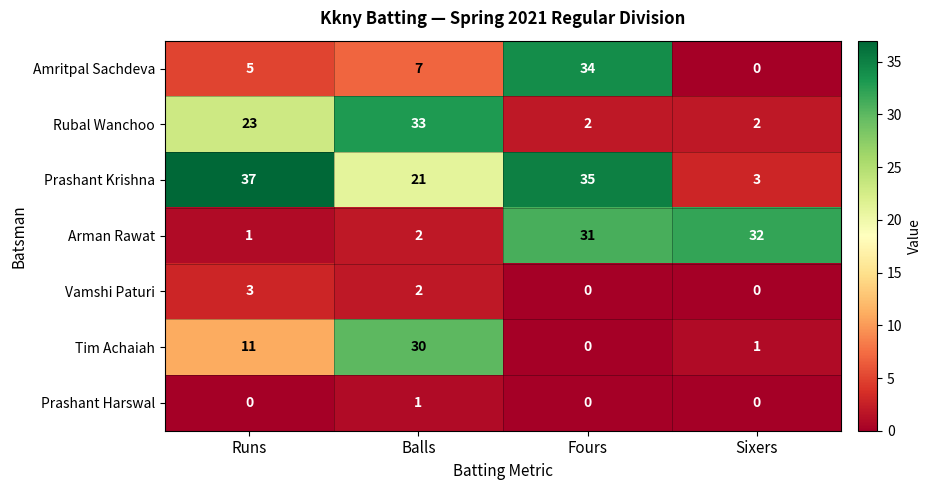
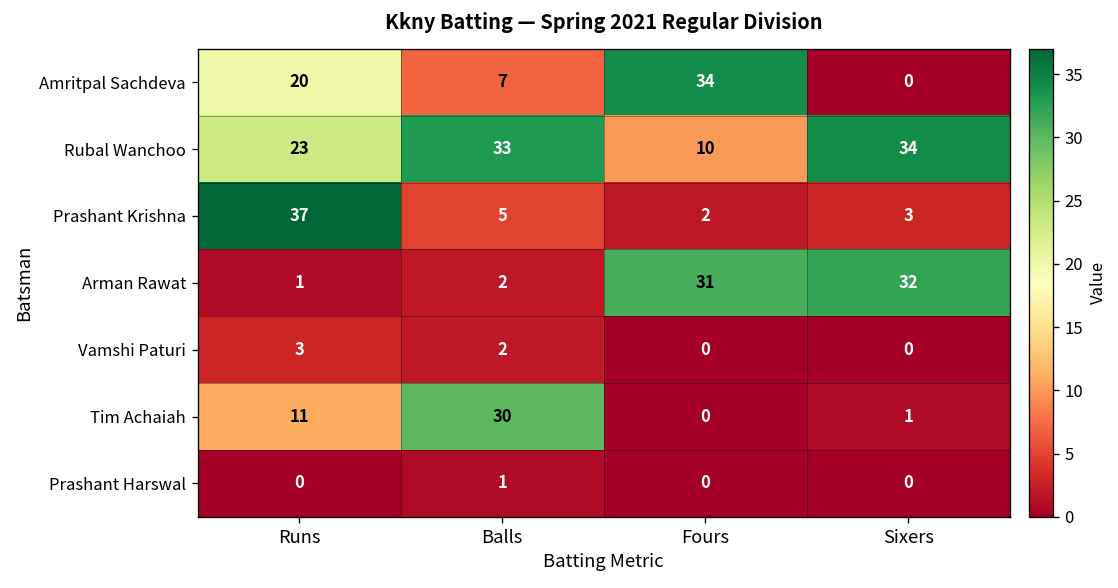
Amritpal Sachdeva, Runs: 5 -> 20
Rubal Wanchoo, Fours: 2 -> 10
Rubal Wanchoo, Sixers: 2 -> 34
Prashant Krishna, Balls: 21 -> 5
Prashant Krishna, Fours: 35 -> 2
